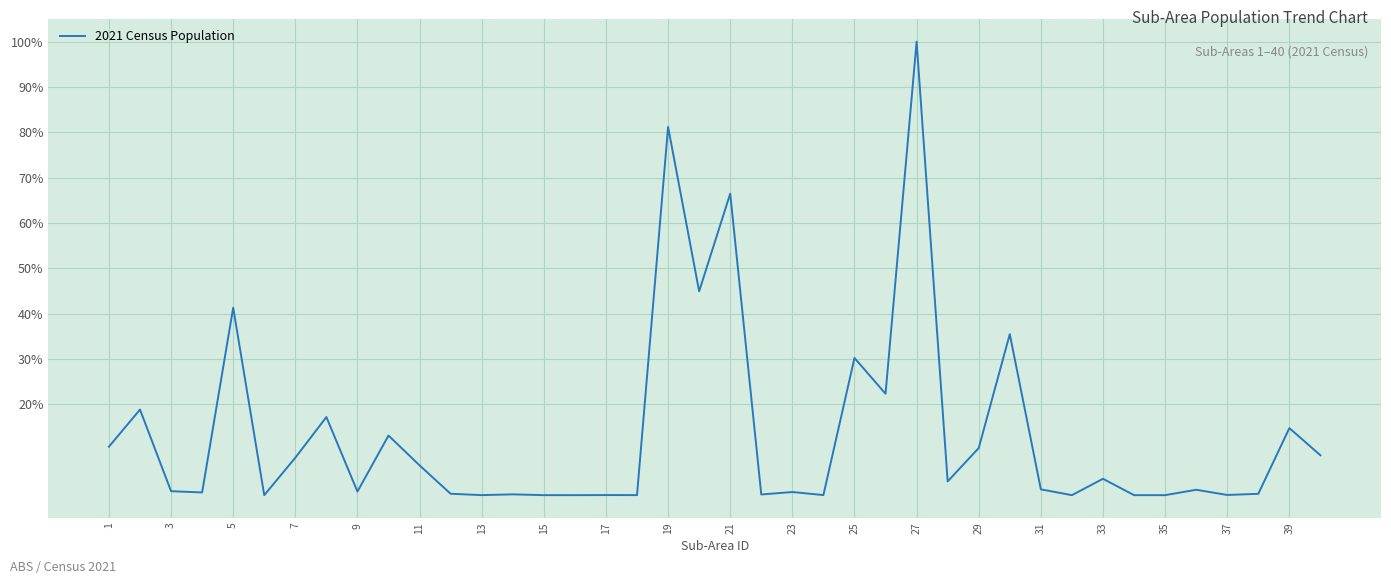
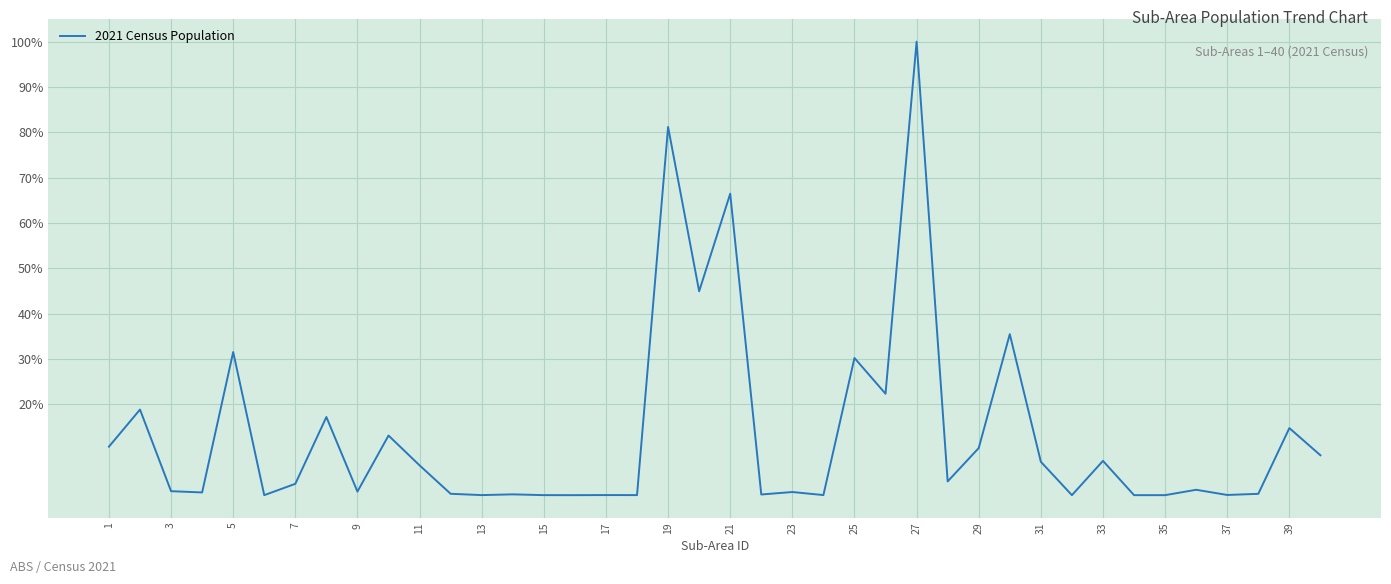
5: 41% -> 32%
7: 8% -> 2%
31: 1% -> 7%
33: 4% -> 8%
